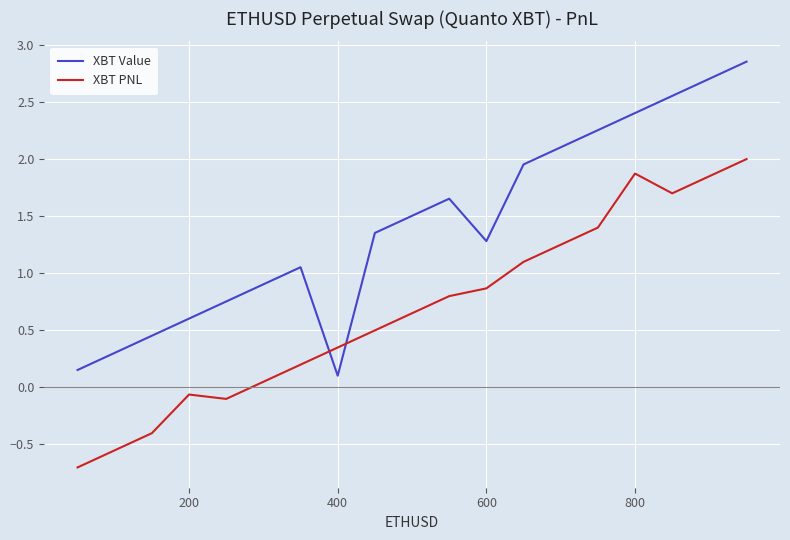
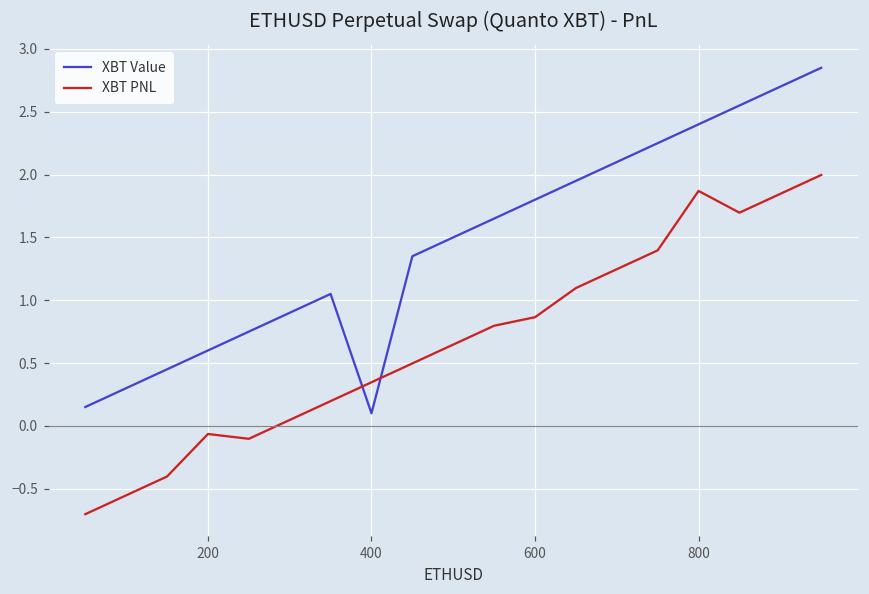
XBT Value, 600: 1.28 -> 1.80
